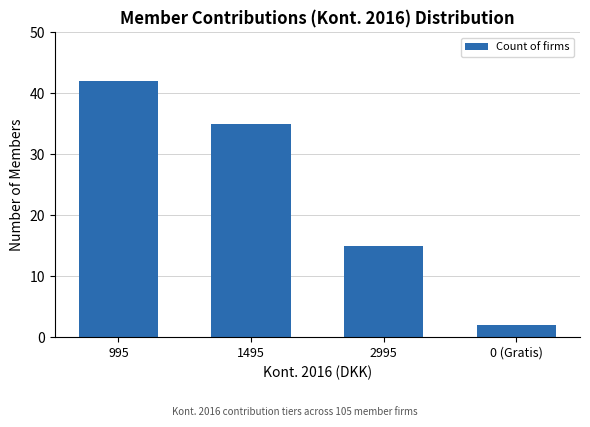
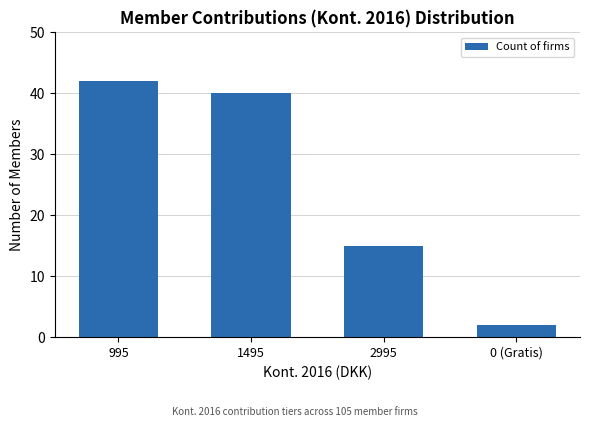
1495: 35 -> 40
